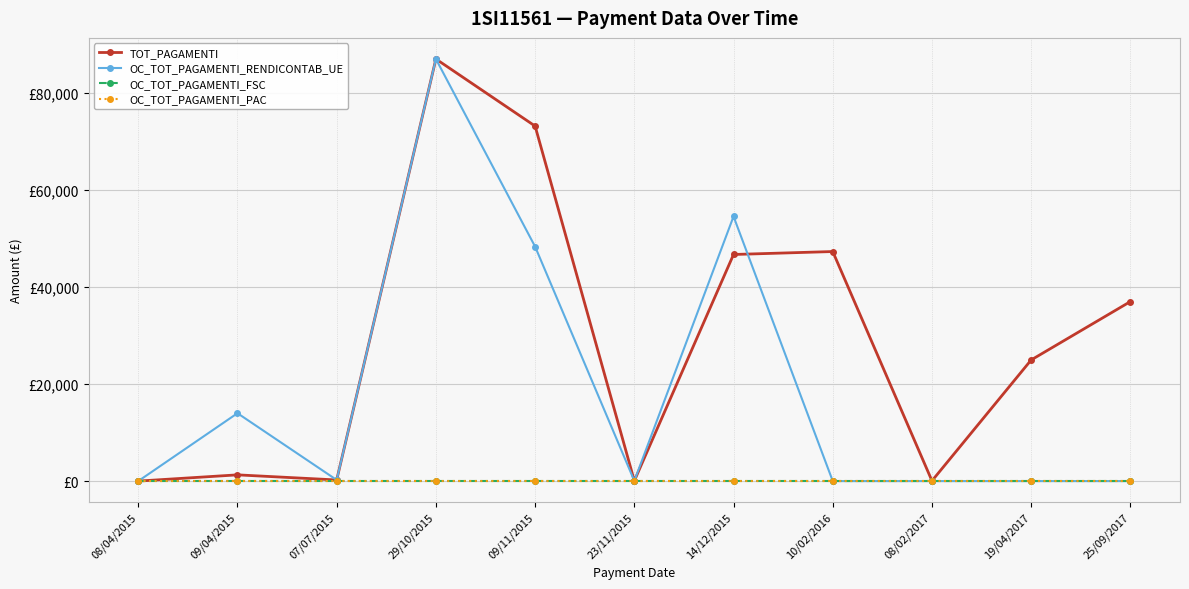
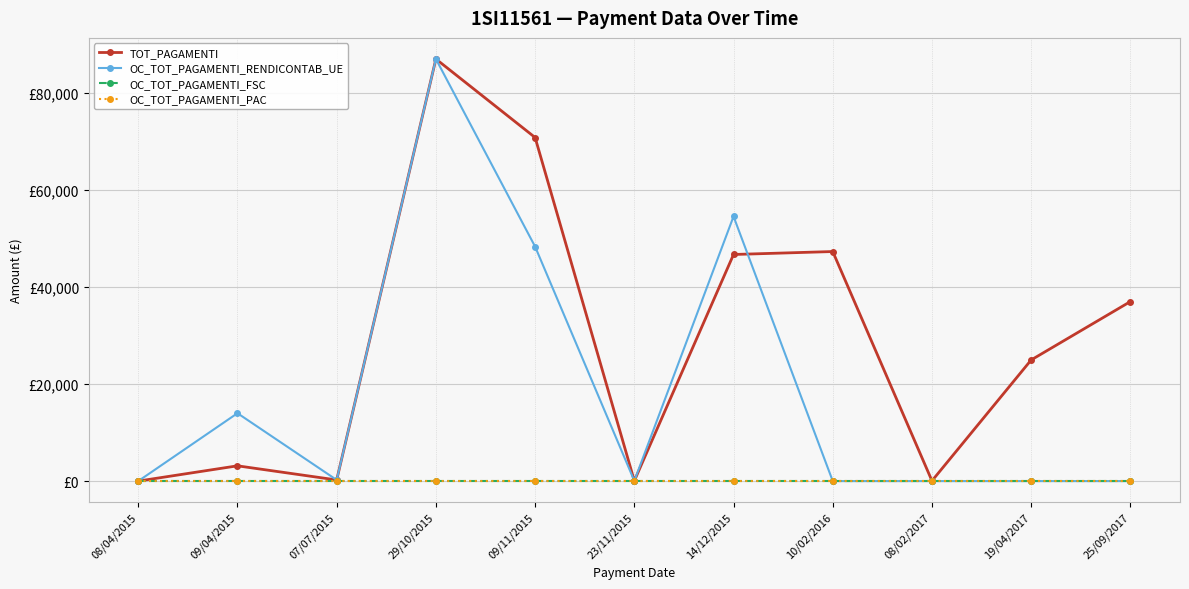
TOT_PAGAMENTI, 09/04/2015: £1,000 -> £3,000
TOT_PAGAMENTI, 09/11/2015: £73,000 -> £71,000
